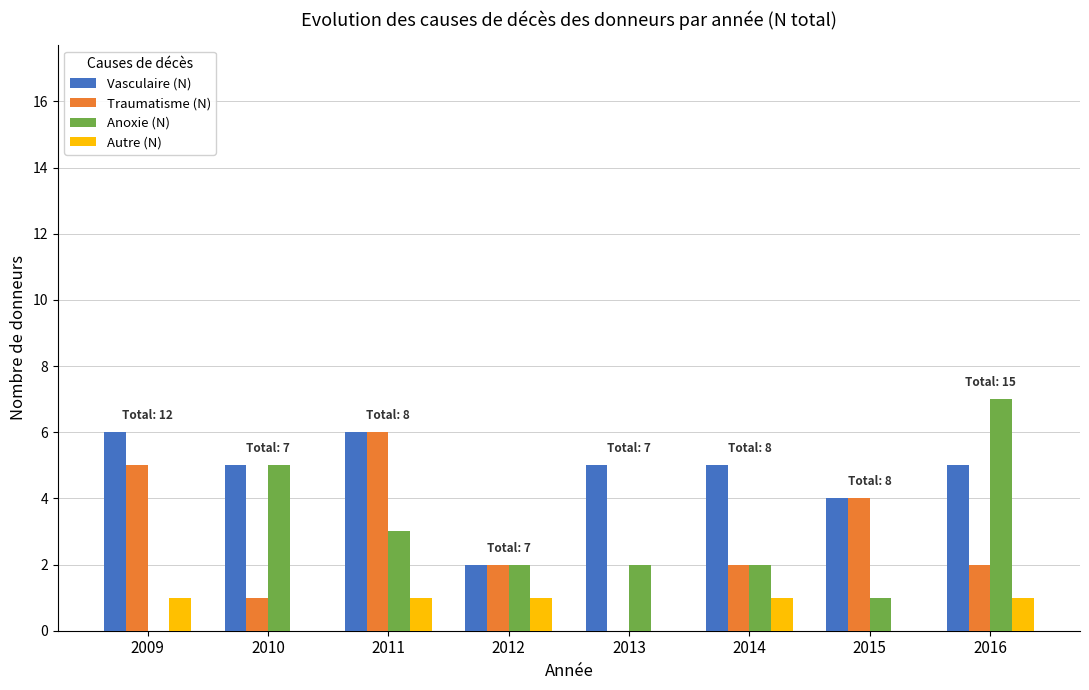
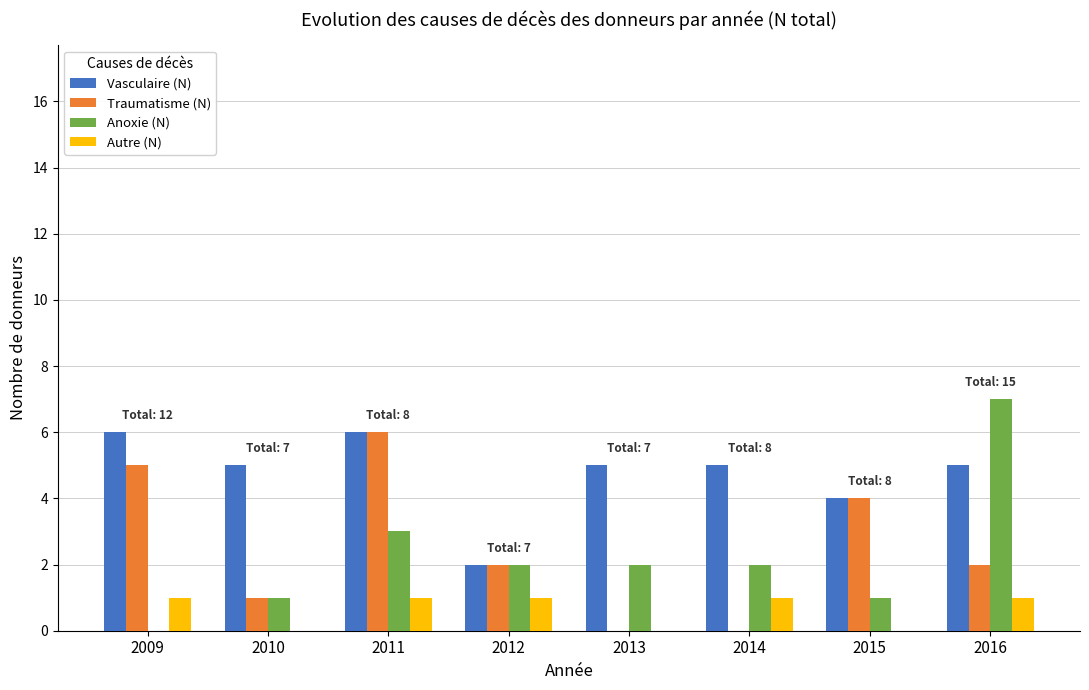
Anoxie (N), 2010: 5 -> 1
Traumatisme (N), 2014: 2 -> 0
